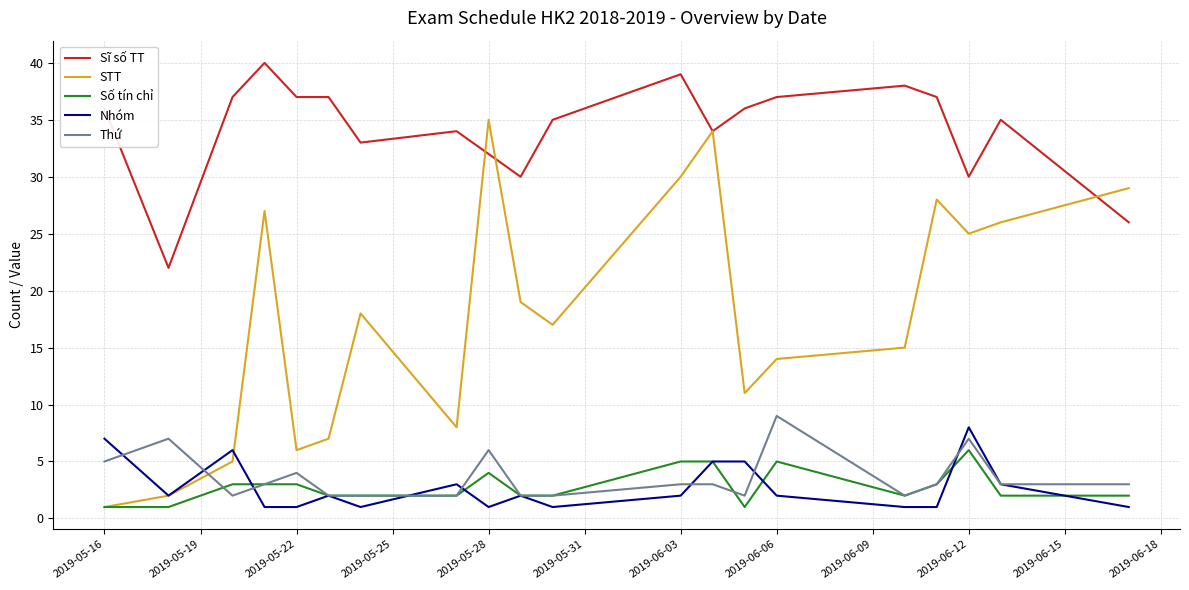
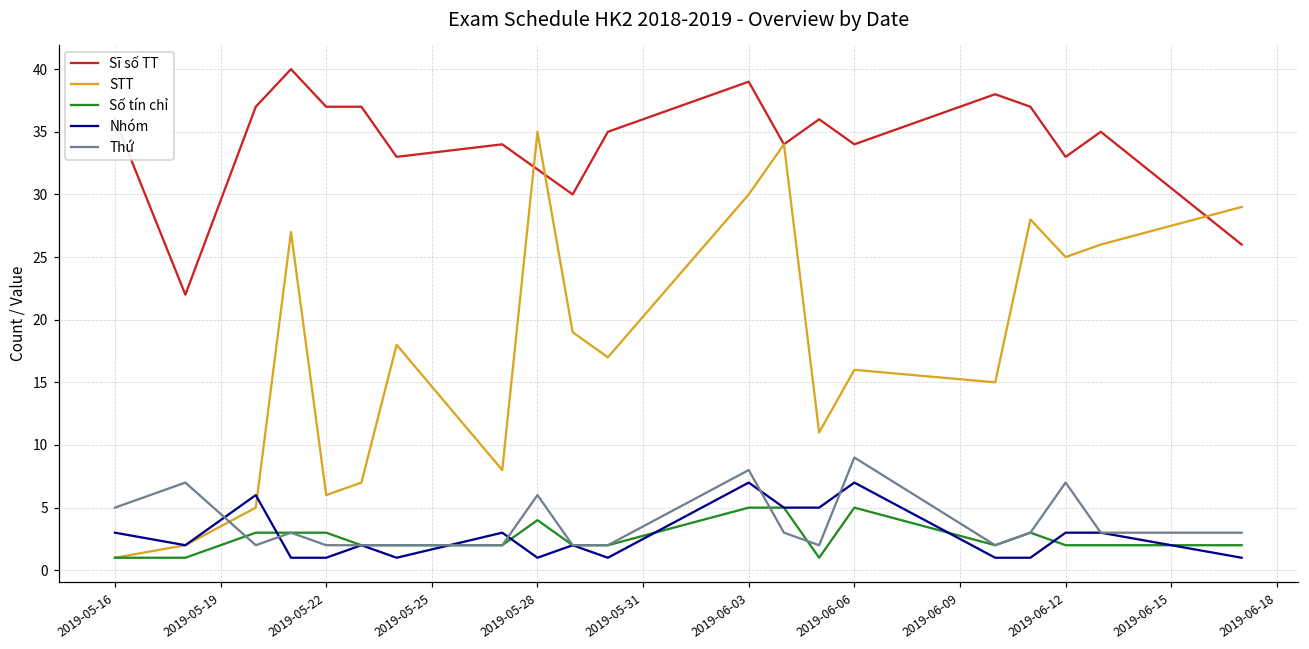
Nhóm, 2019-05-16: 7 -> 3
Thứ, 2019-05-22: 4 -> 2
Nhóm, 2019-06-03: 2 -> 7
Thứ, 2019-06-03: 3 -> 8
Sĩ số TT, 2019-06-06: 37 -> 34
STT, 2019-06-06: 14 -> 16
Nhóm, 2019-06-06: 2 -> 7
Sĩ số TT, 2019-06-12: 30 -> 33
Số tín chỉ, 2019-06-12: 6 -> 2
Nhóm, 2019-06-12: 8 -> 3
